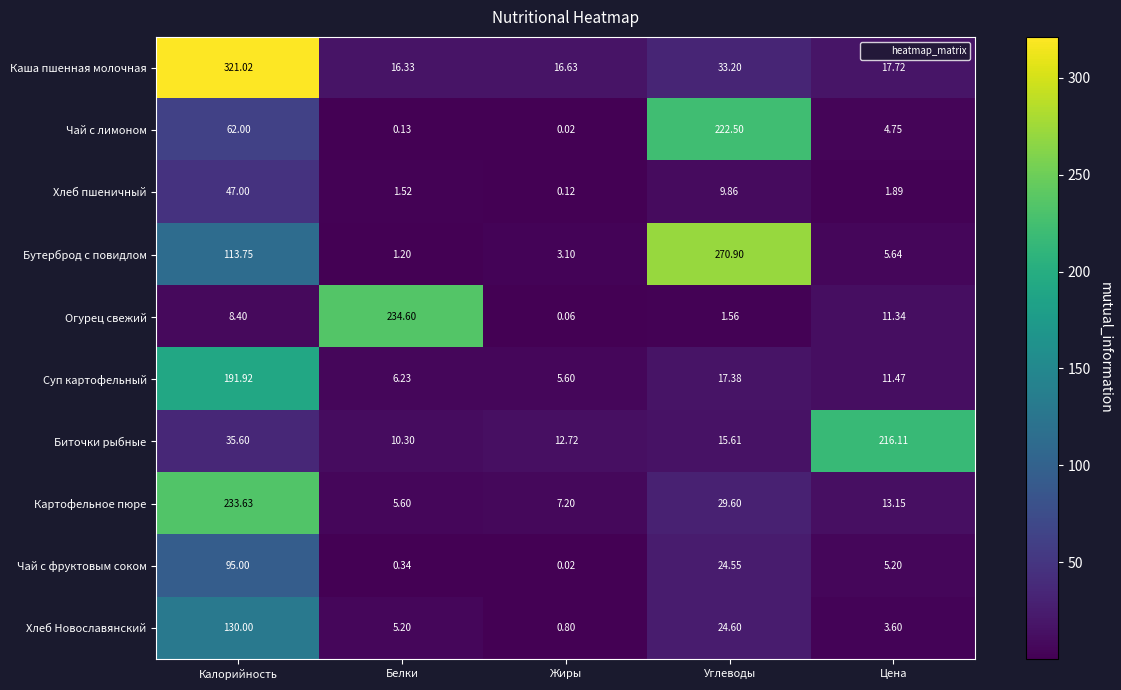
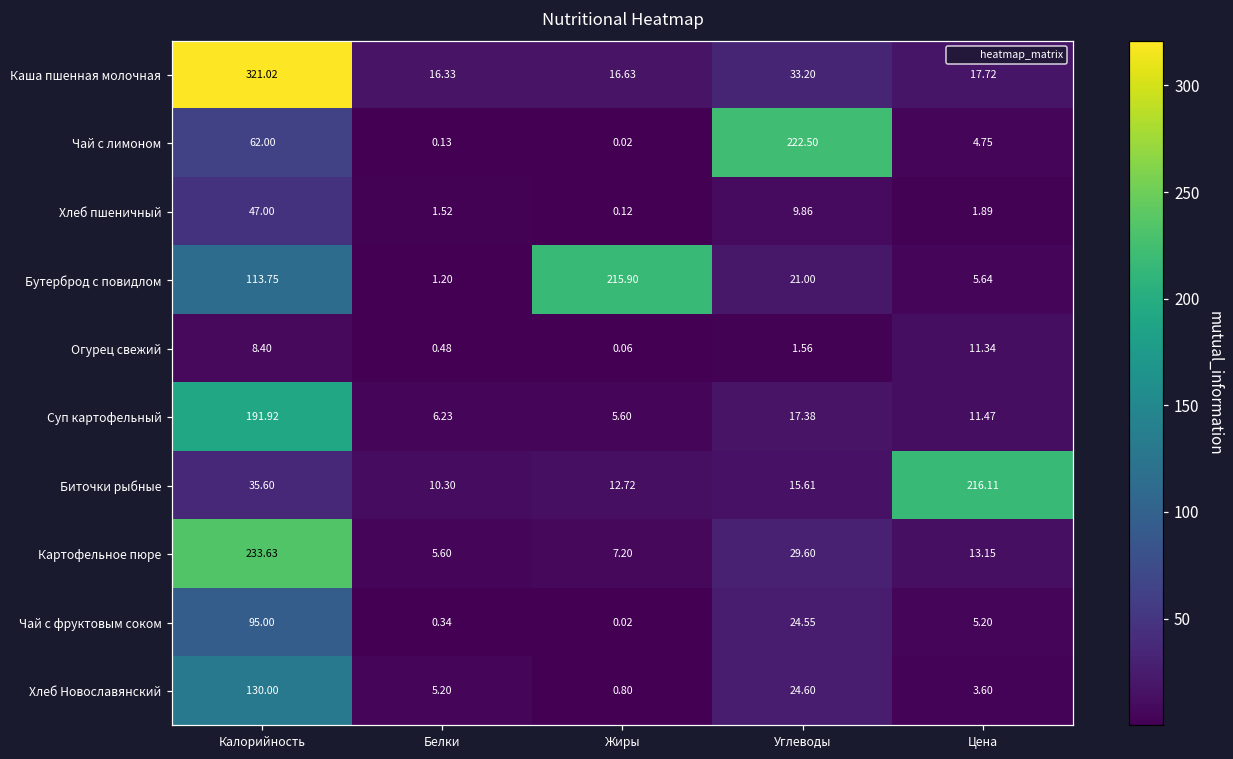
Бутерброд с повидлом, Жиры: 3.10 -> 215.90
Бутерброд с повидлом, Углеводы: 270.90 -> 21.00
Огурец свежий, Белки: 234.60 -> 0.48
